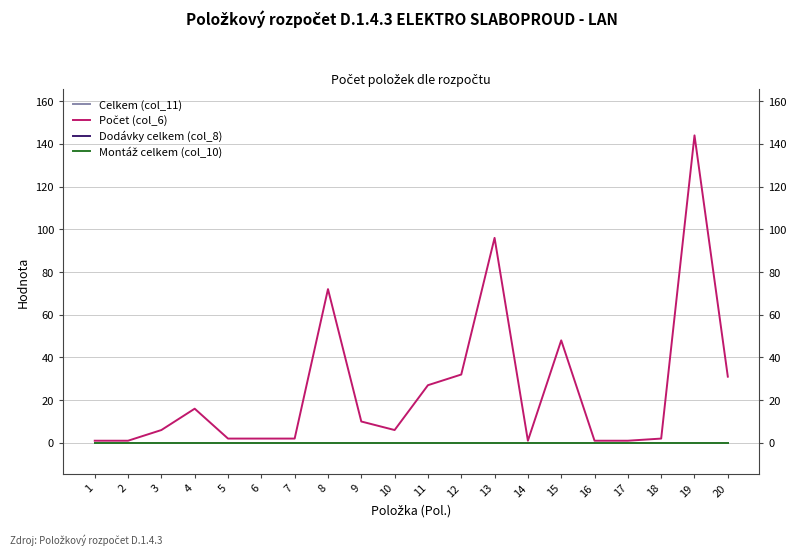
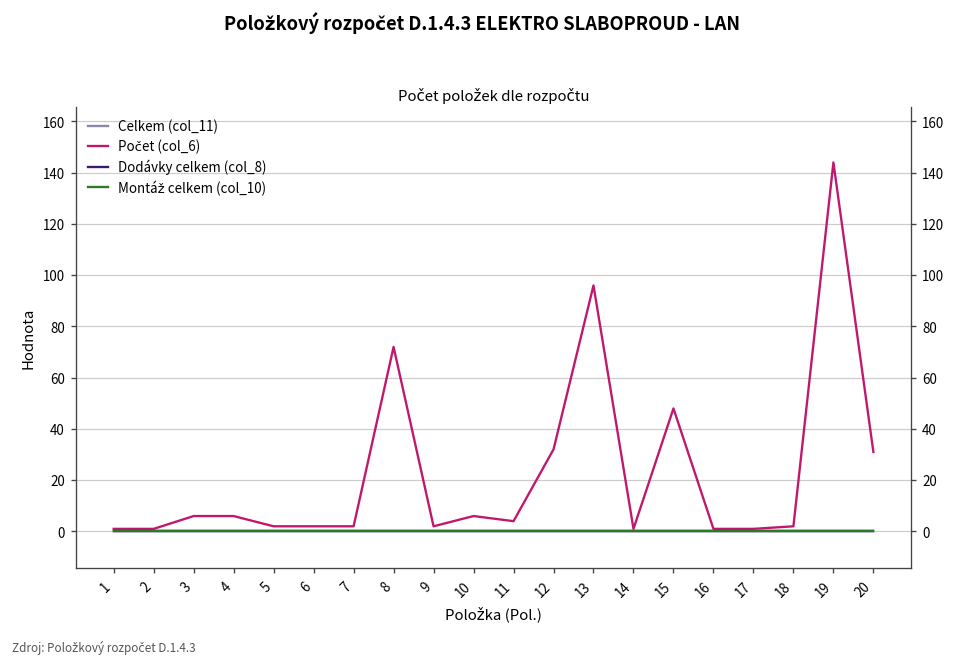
Počet (col_6), 4: 16 -> 6
Počet (col_6), 9: 10 -> 2
Počet (col_6), 11: 27 -> 4
